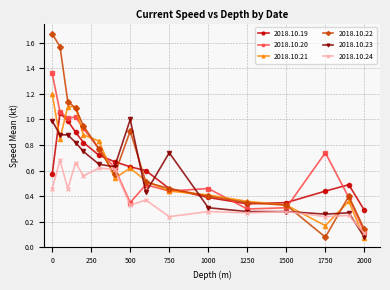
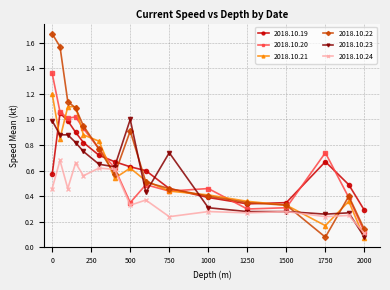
2018.10.19, 1750: 0.44 -> 0.67
